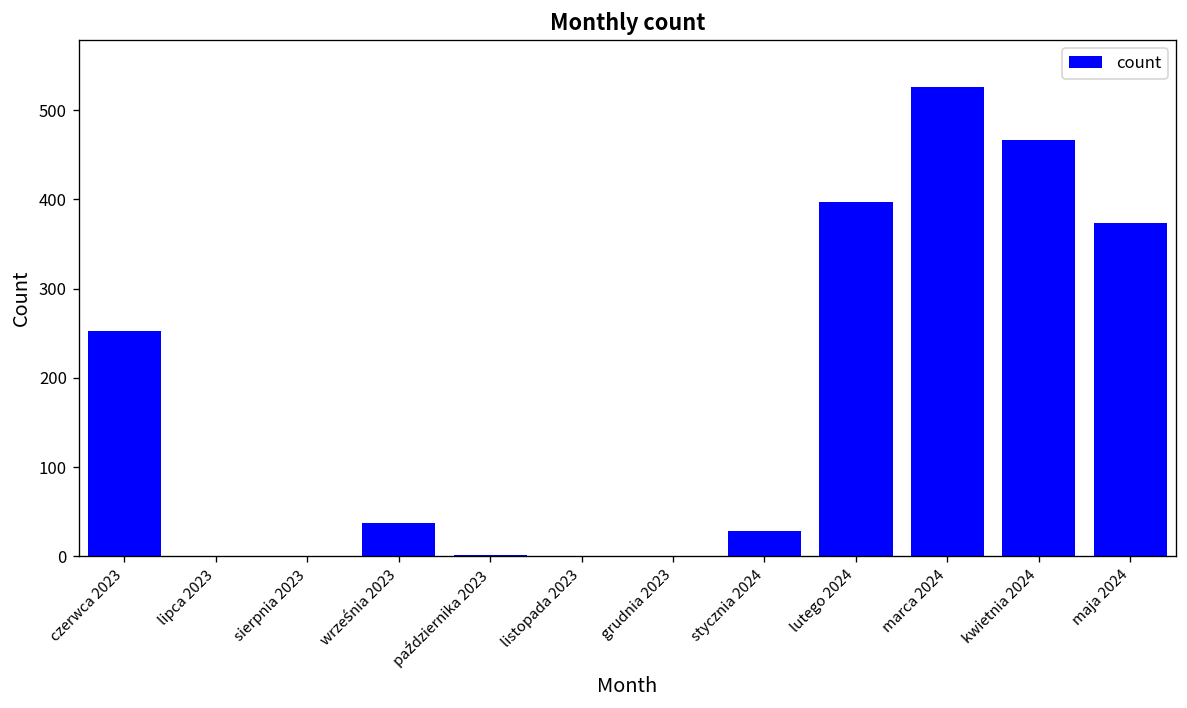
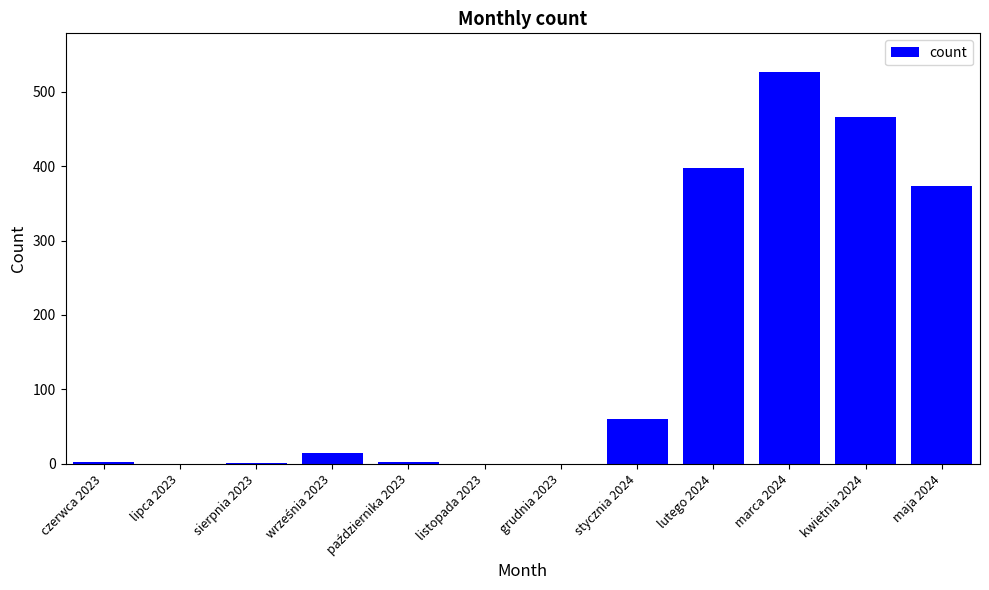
czerwca 2023: 250 -> 0
września 2023: 40 -> 10
stycznia 2024: 30 -> 60
